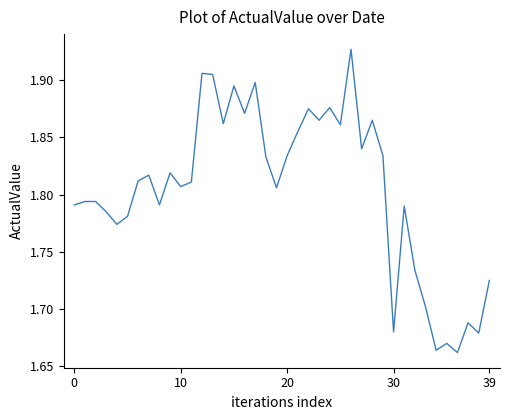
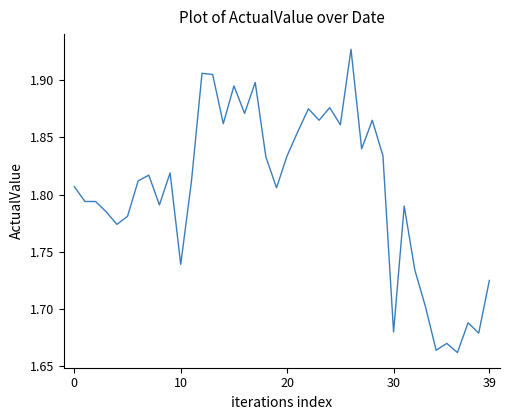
0: 1.791 -> 1.807
10: 1.807 -> 1.739
